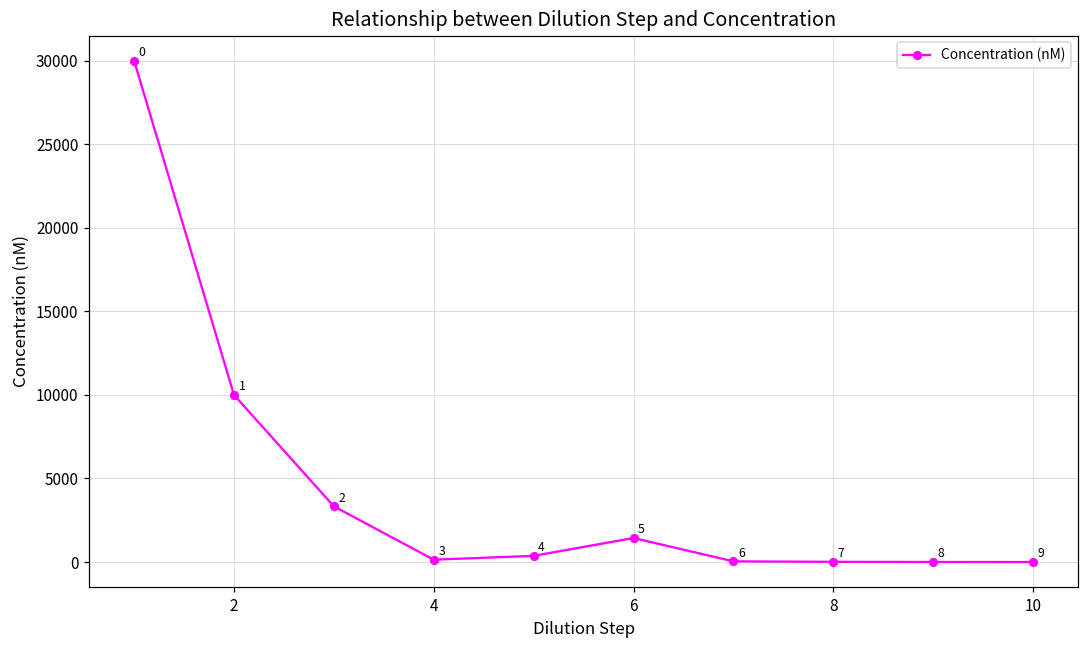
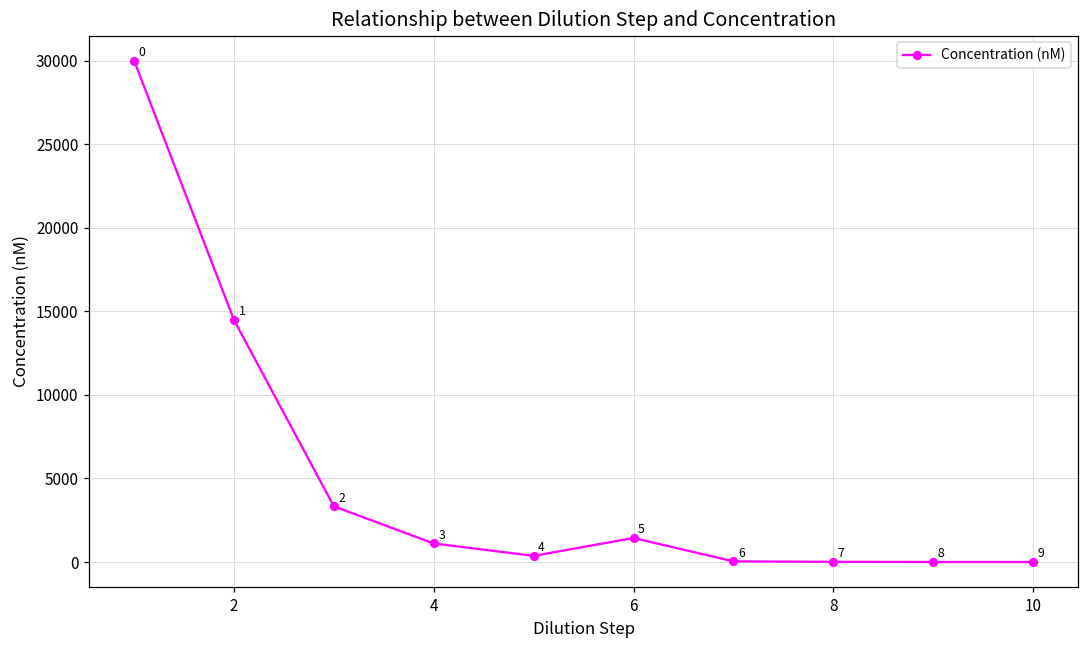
2: 10000 -> 14500
4: 100 -> 1100
